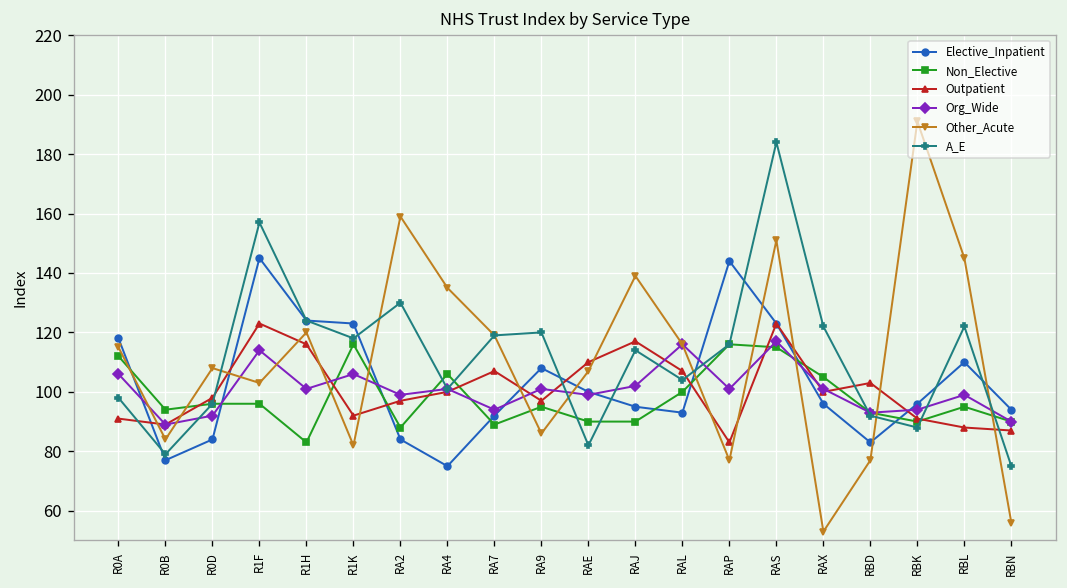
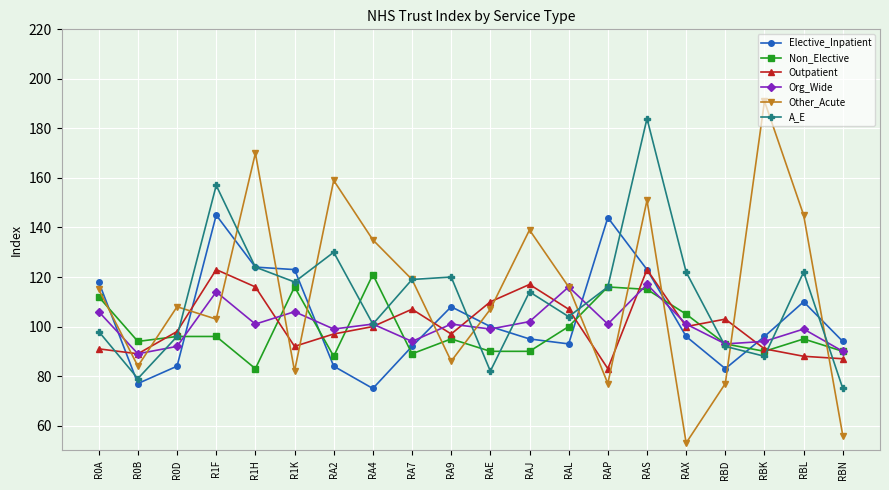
Other_Acute, R1H: 120 -> 170
Non_Elective, RA4: 106 -> 121
